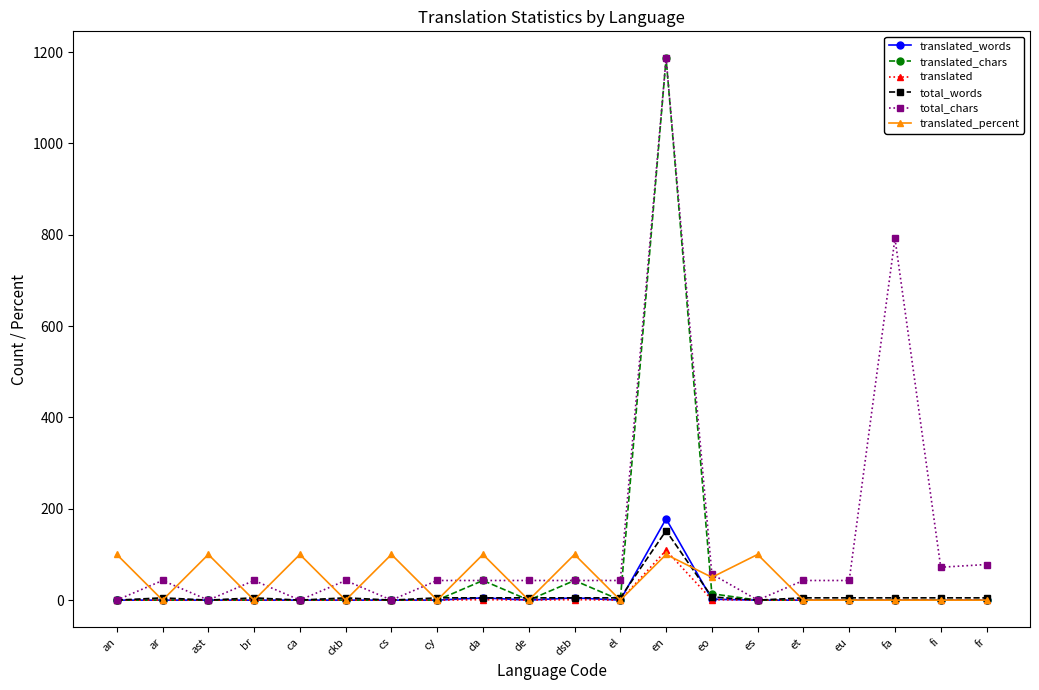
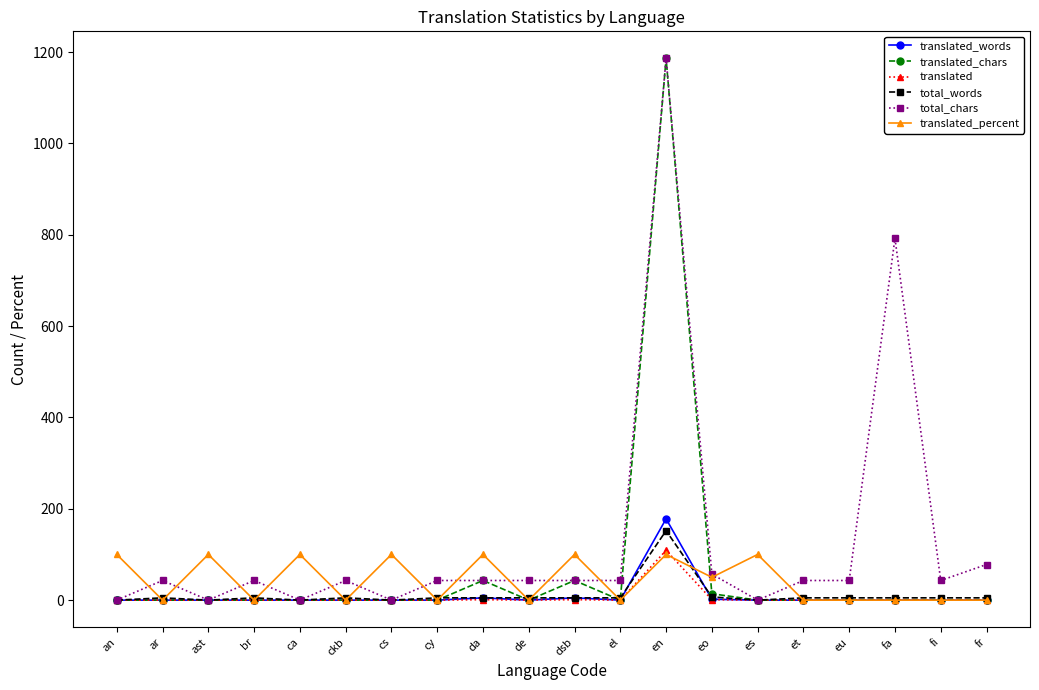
total_chars, fi: 70 -> 40
